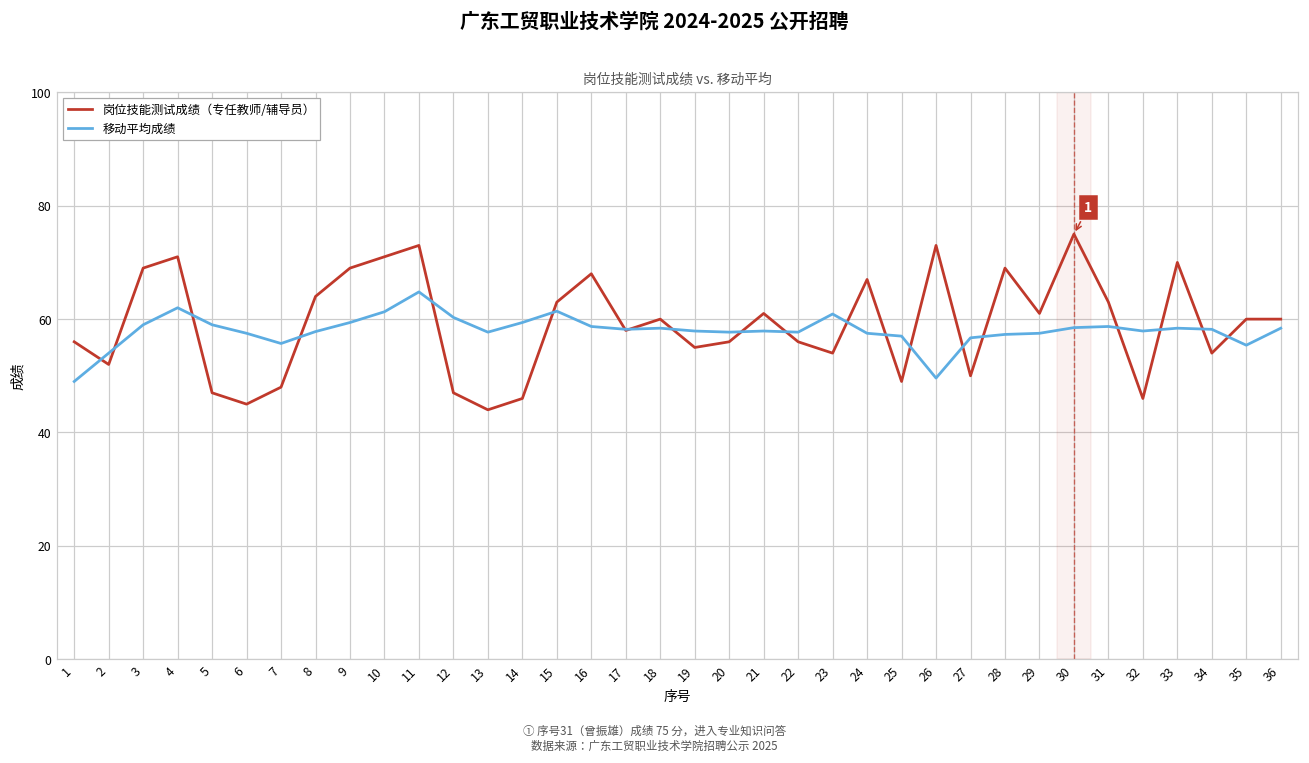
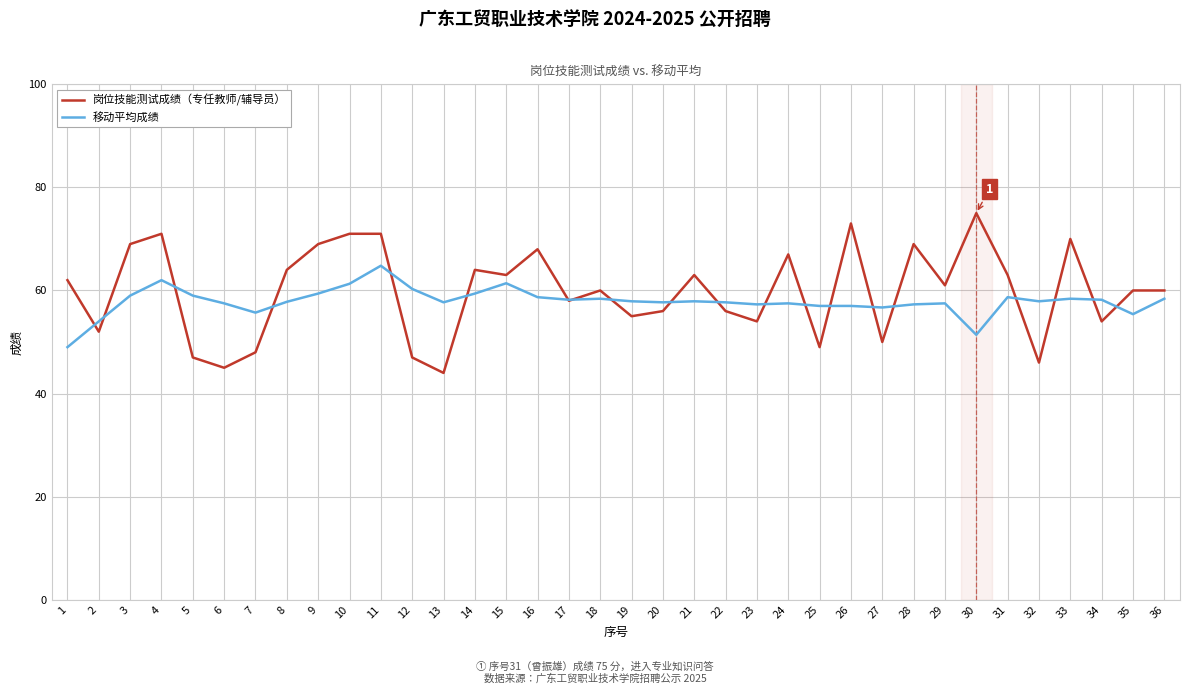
岗位技能测试成绩（专任教师/辅导员）, 1: 56 -> 62
岗位技能测试成绩（专任教师/辅导员）, 11: 73 -> 71
岗位技能测试成绩（专任教师/辅导员）, 14: 46 -> 64
岗位技能测试成绩（专任教师/辅导员）, 21: 61 -> 63
移动平均成绩, 23: 61 -> 57
移动平均成绩, 26: 50 -> 57
移动平均成绩, 30: 59 -> 51
